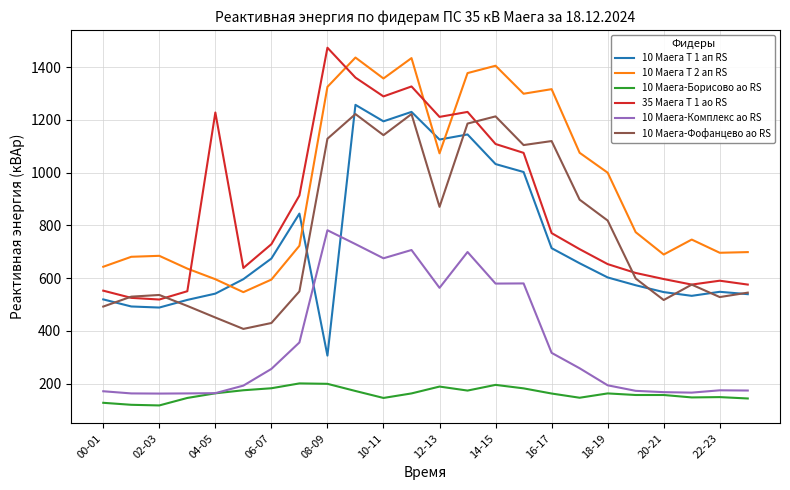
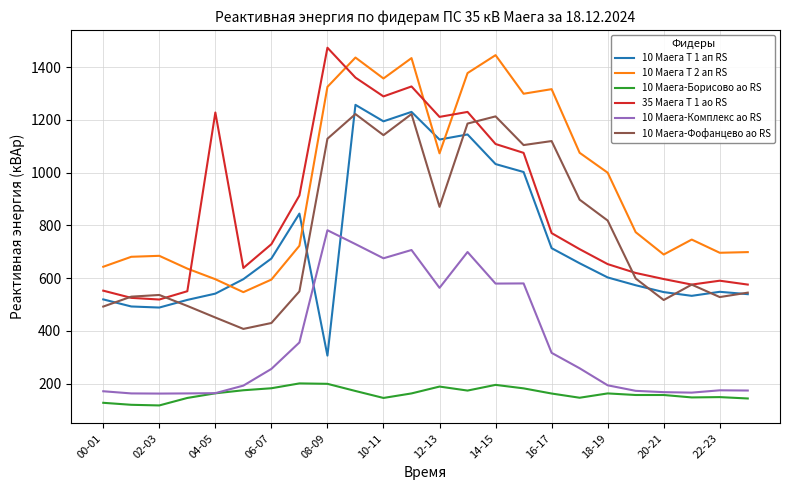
10 Маега Т 2 ап RS, 14-15: 1410 -> 1450
